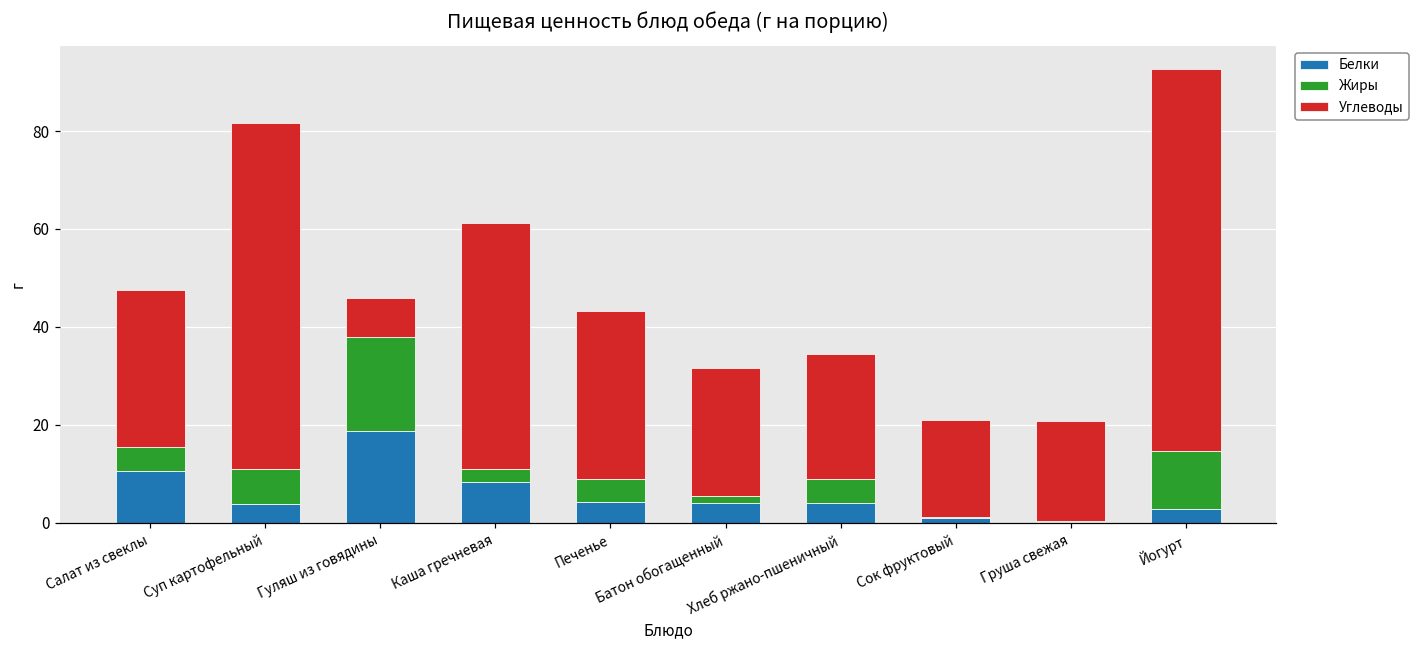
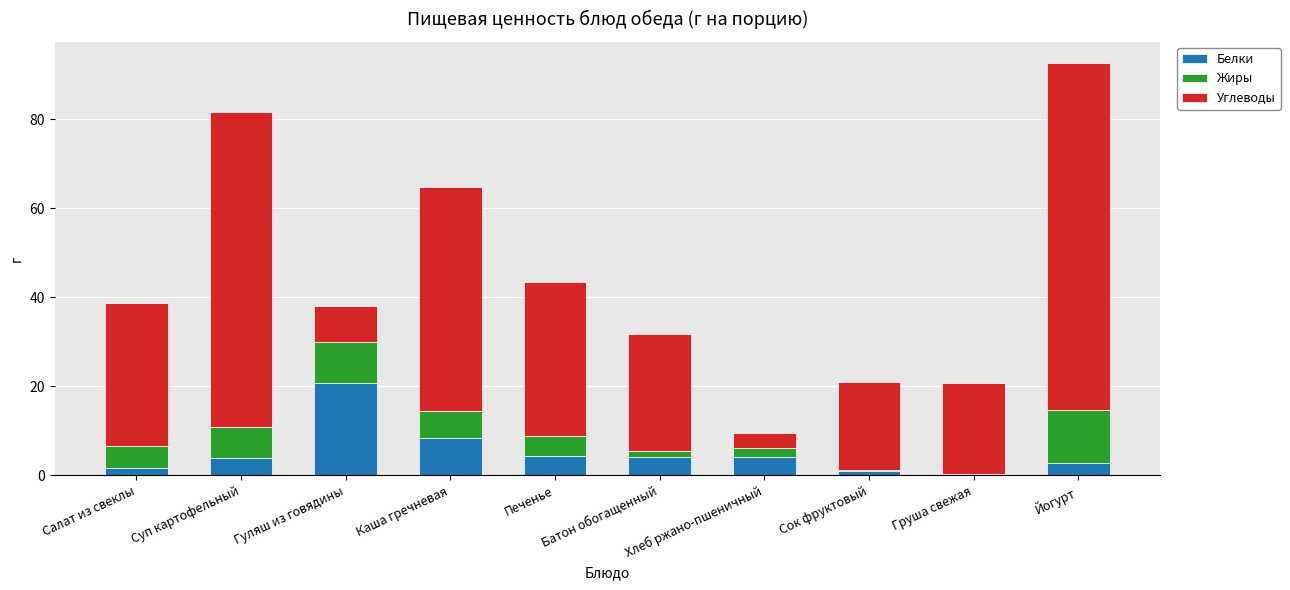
Белки, Салат из свеклы: 11 -> 2
Белки, Гуляш из говядины: 19 -> 21
Жиры, Гуляш из говядины: 19 -> 9
Жиры, Каша гречневая: 3 -> 6
Жиры, Хлеб ржано-пшеничный: 5 -> 2
Углеводы, Хлеб ржано-пшеничный: 26 -> 3
